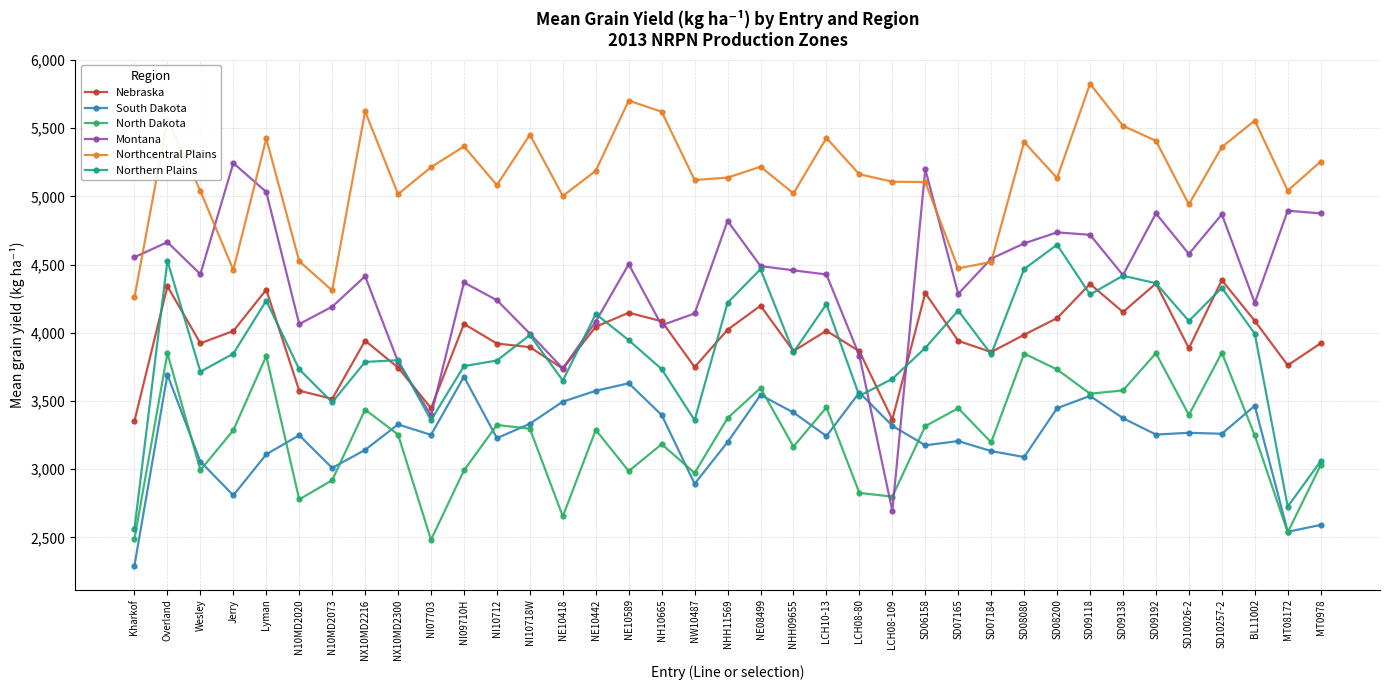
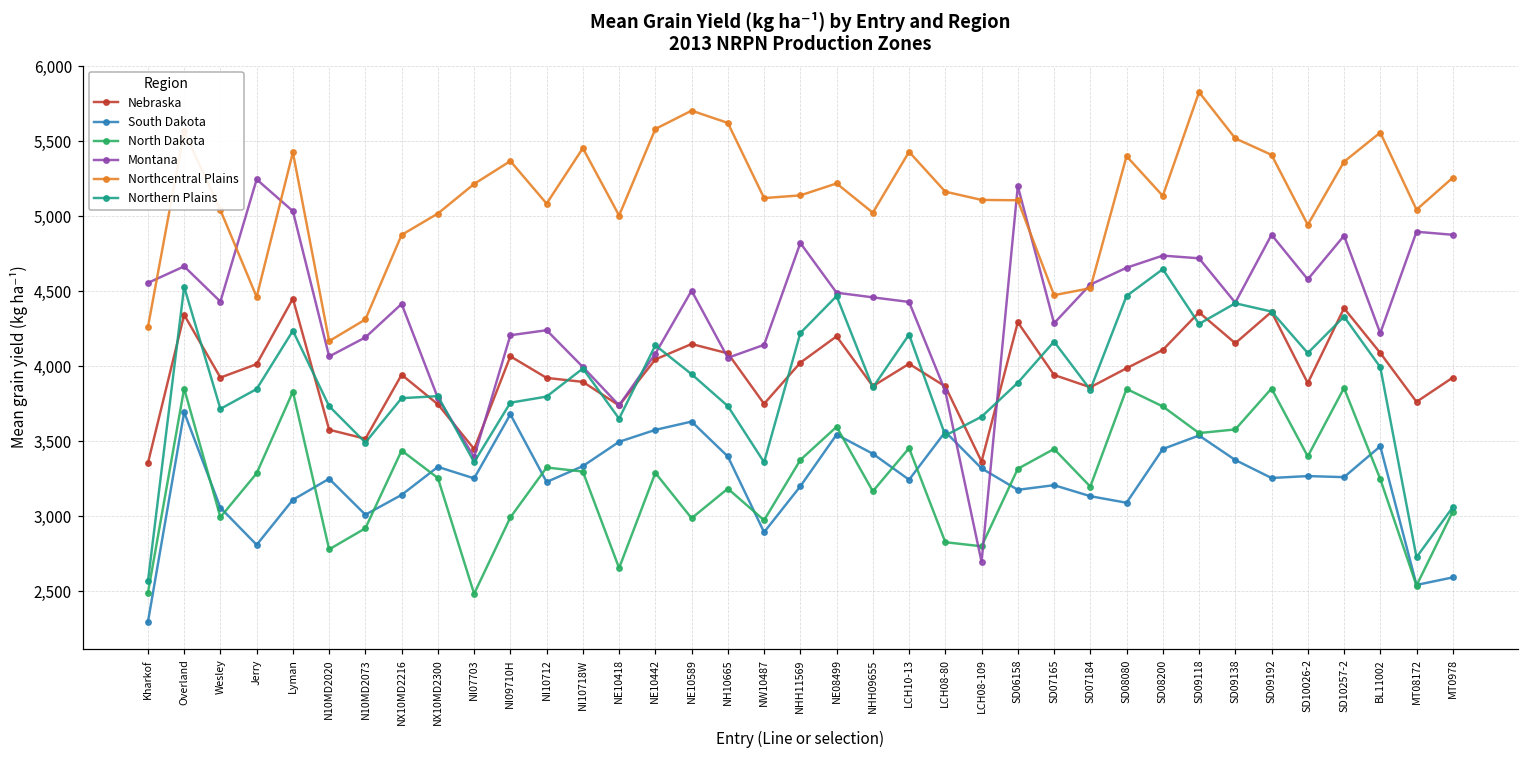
Nebraska, Lyman: 4,320 -> 4,450
Northcentral Plains, N10MD2020: 4,520 -> 4,170
Northcentral Plains, NX10MD2216: 5,620 -> 4,870
Montana, NI09710H: 4,370 -> 4,210
Northcentral Plains, NE10442: 5,190 -> 5,580
